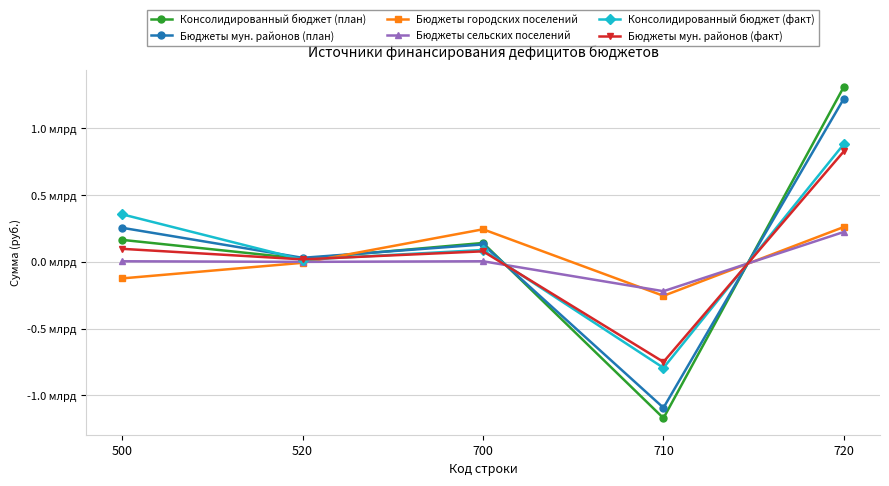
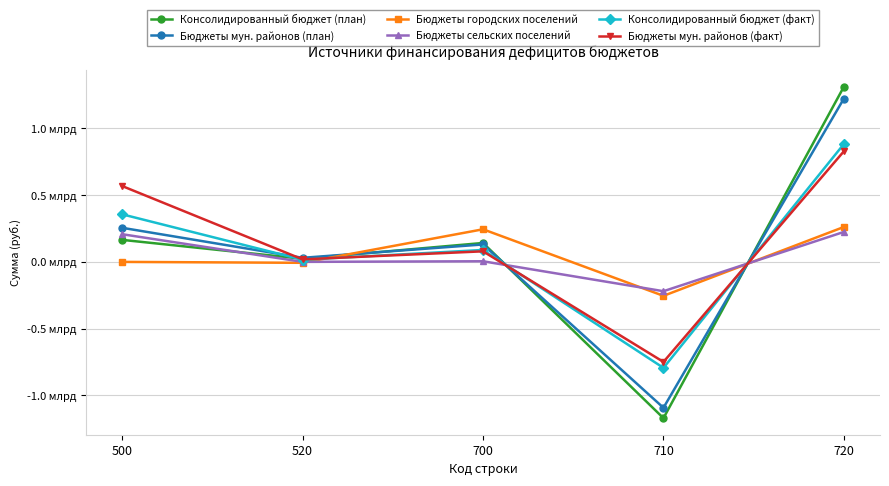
Бюджеты городских поселений, 500: -0.12 млрд -> 0.00 млрд
Бюджеты сельских поселений, 500: 0.00 млрд -> 0.21 млрд
Бюджеты мун. районов (факт), 500: 0.10 млрд -> 0.57 млрд
